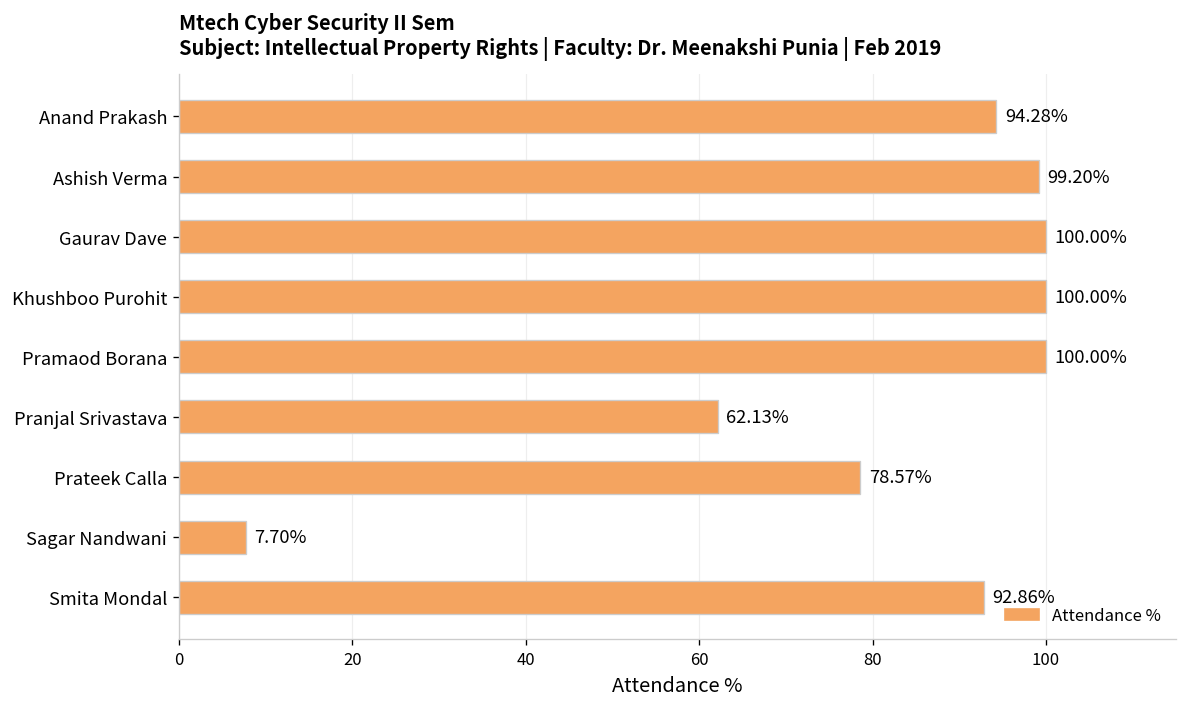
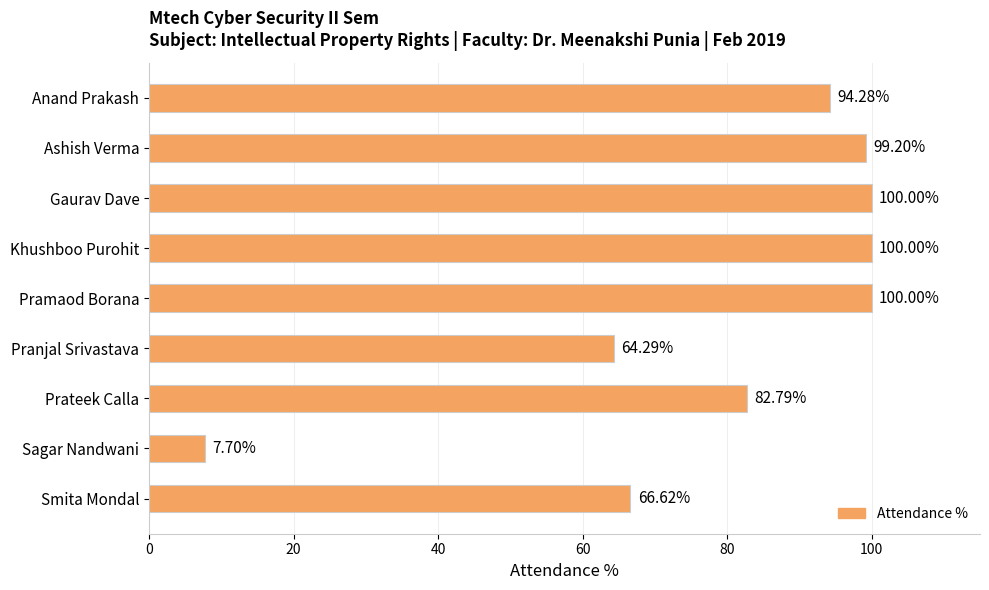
Pranjal Srivastava: 62.13% -> 64.29%
Prateek Calla: 78.57% -> 82.79%
Smita Mondal: 92.86% -> 66.62%
